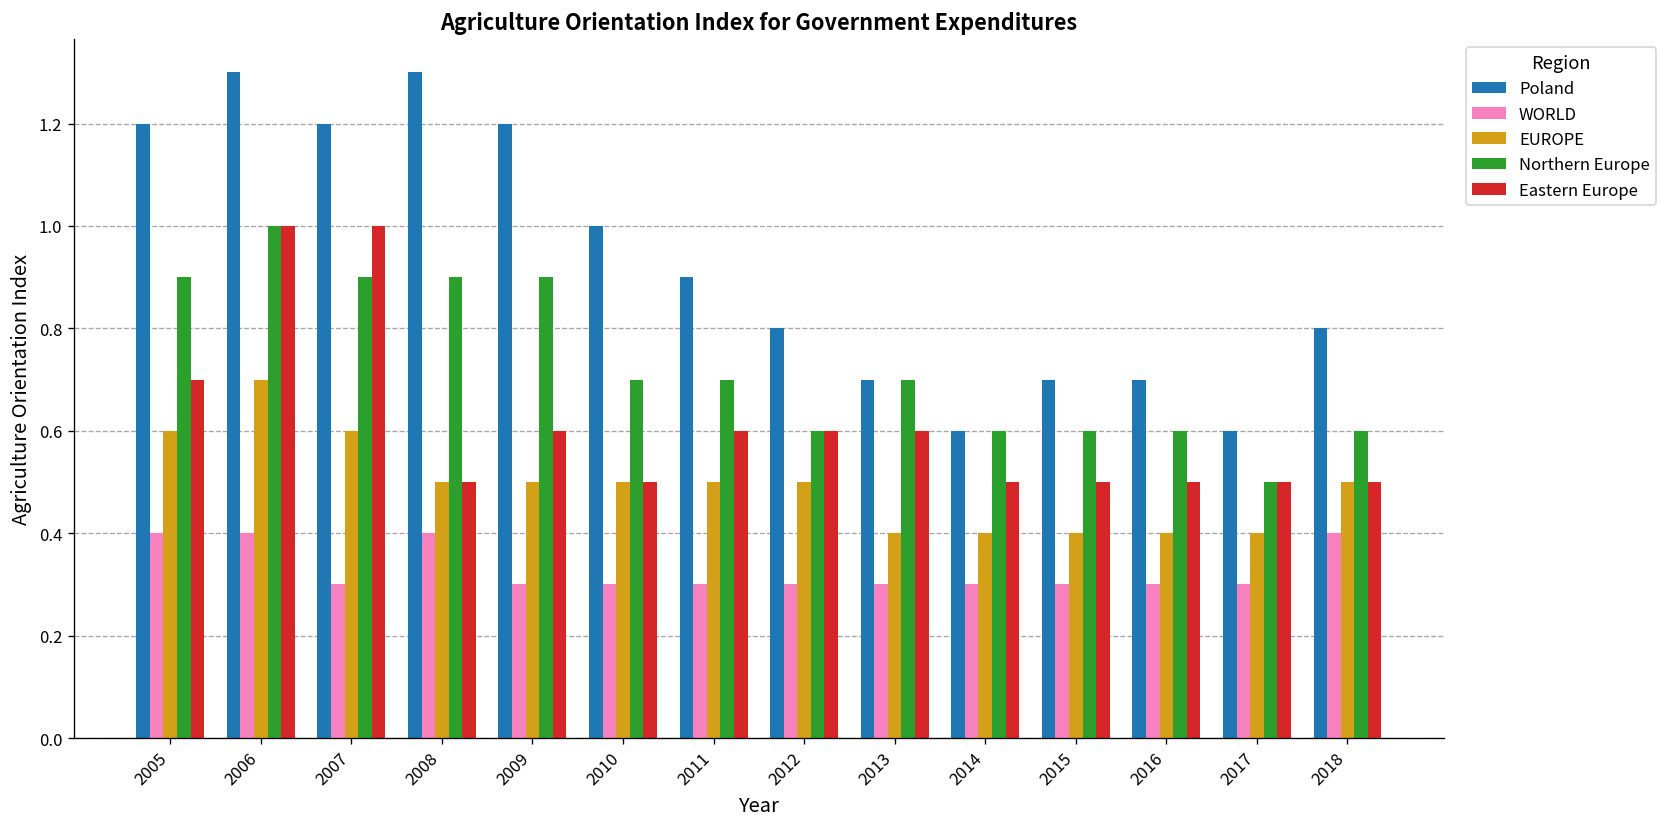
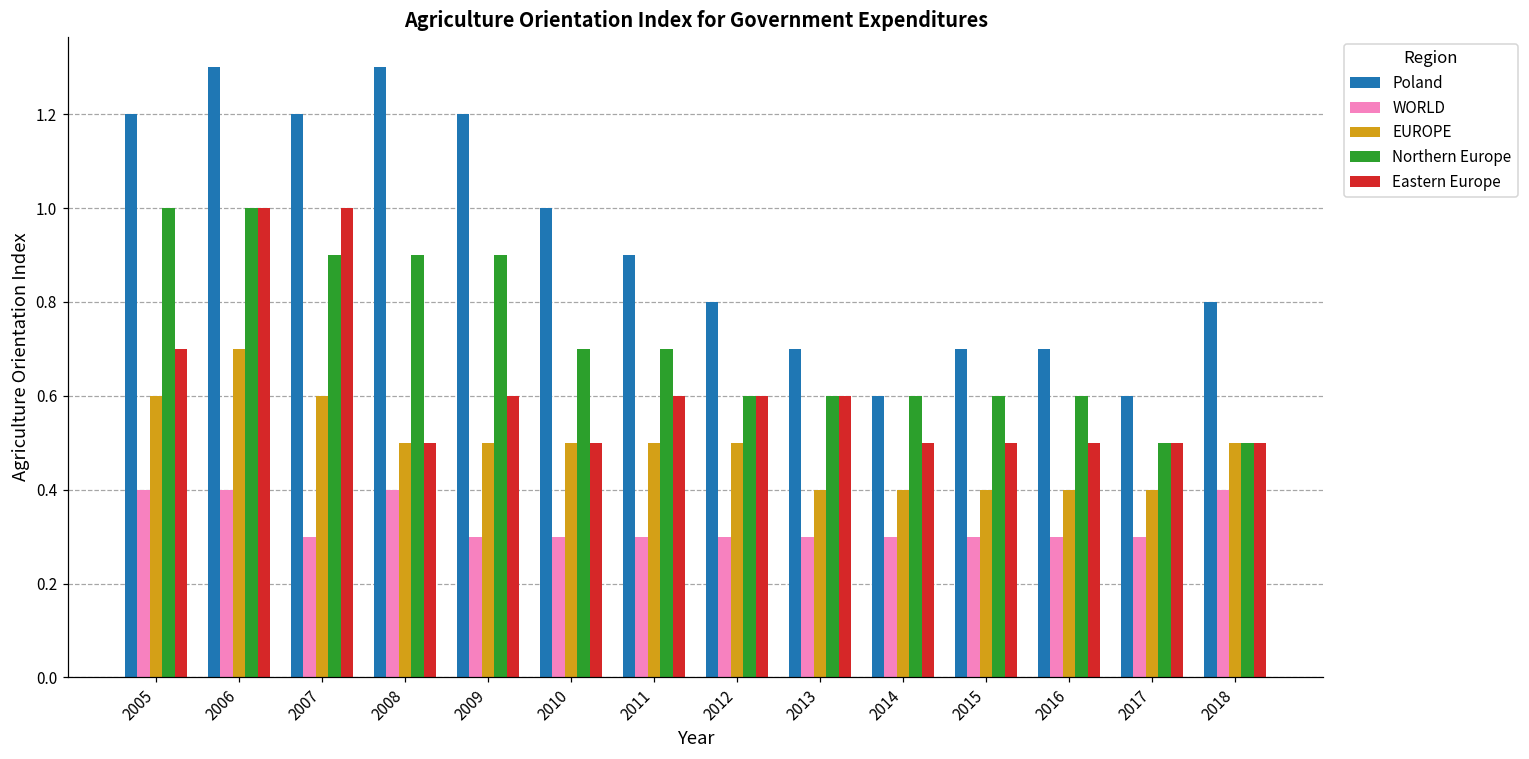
Northern Europe, 2005: 0.9 -> 1.0
Northern Europe, 2013: 0.7 -> 0.6
Northern Europe, 2018: 0.6 -> 0.5
